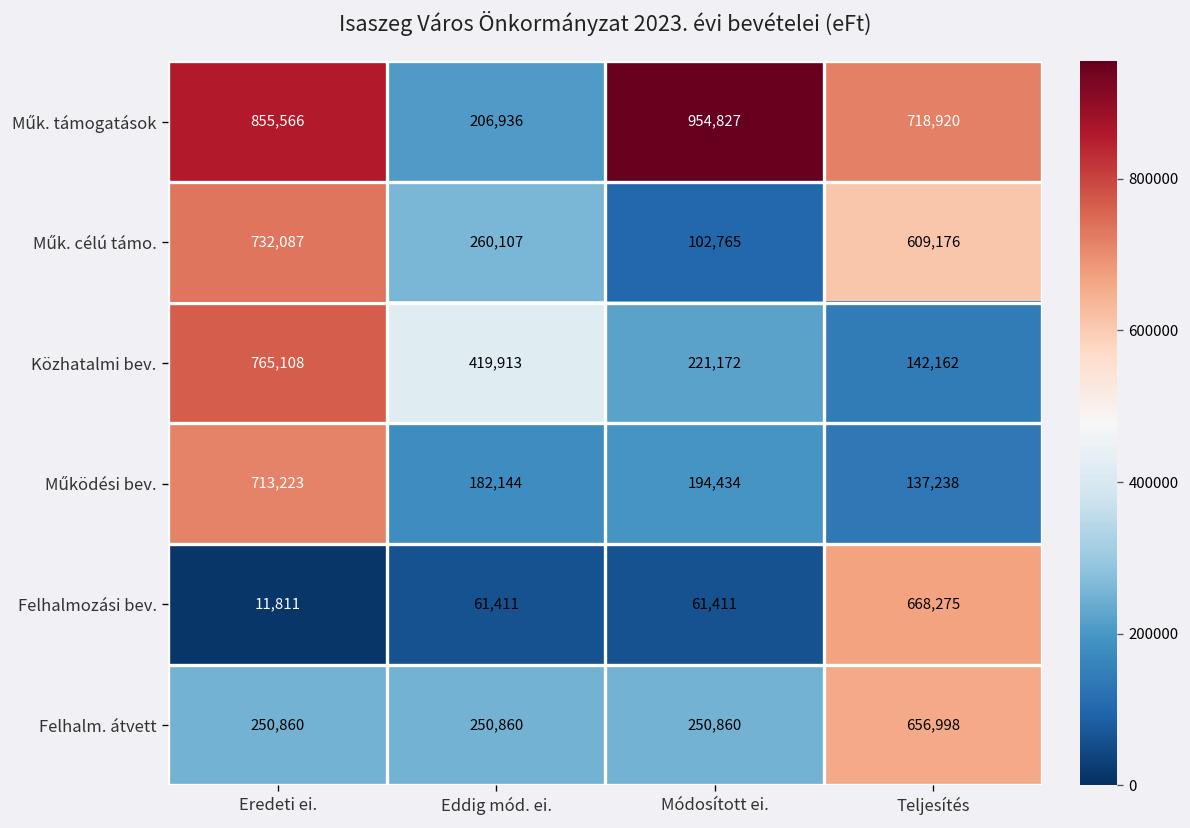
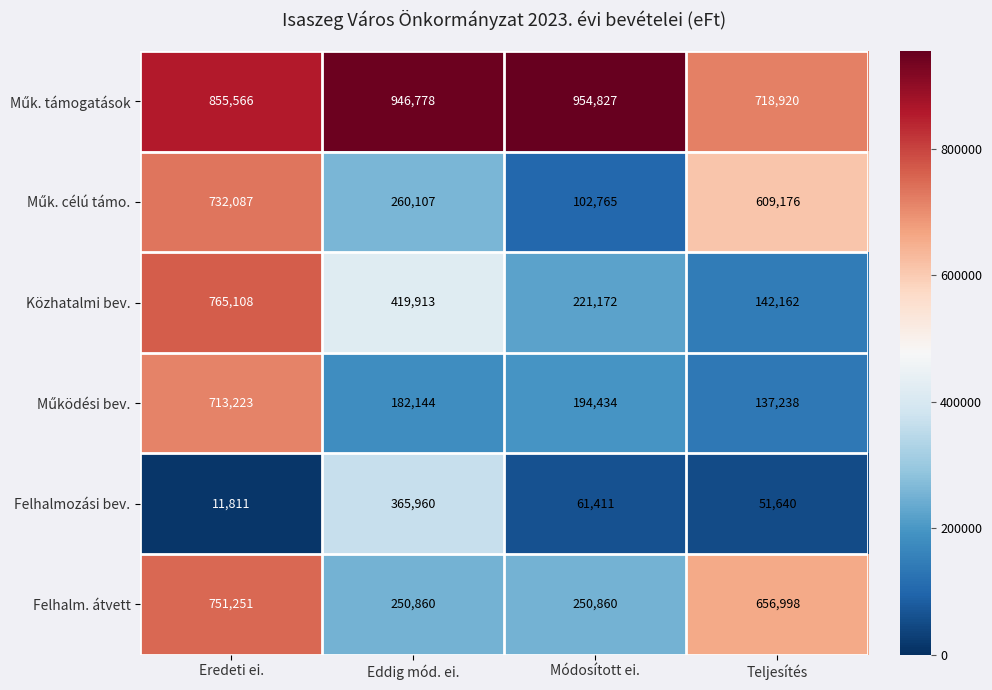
Műk. támogatások, Eddig mód. ei.: 206,936 -> 946,778
Felhalmozási bev., Eddig mód. ei.: 61,411 -> 365,960
Felhalmozási bev., Teljesítés: 668,275 -> 51,640
Felhalm. átvett, Eredeti ei.: 250,860 -> 751,251
